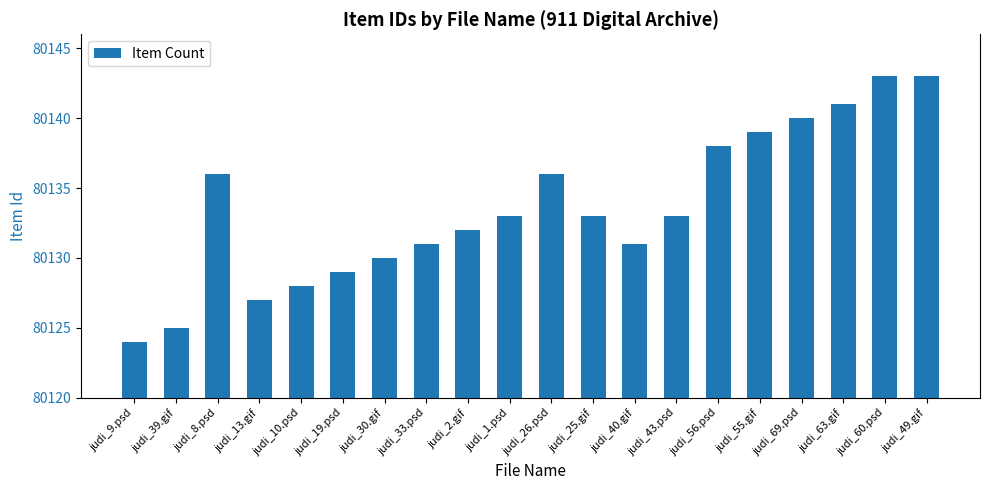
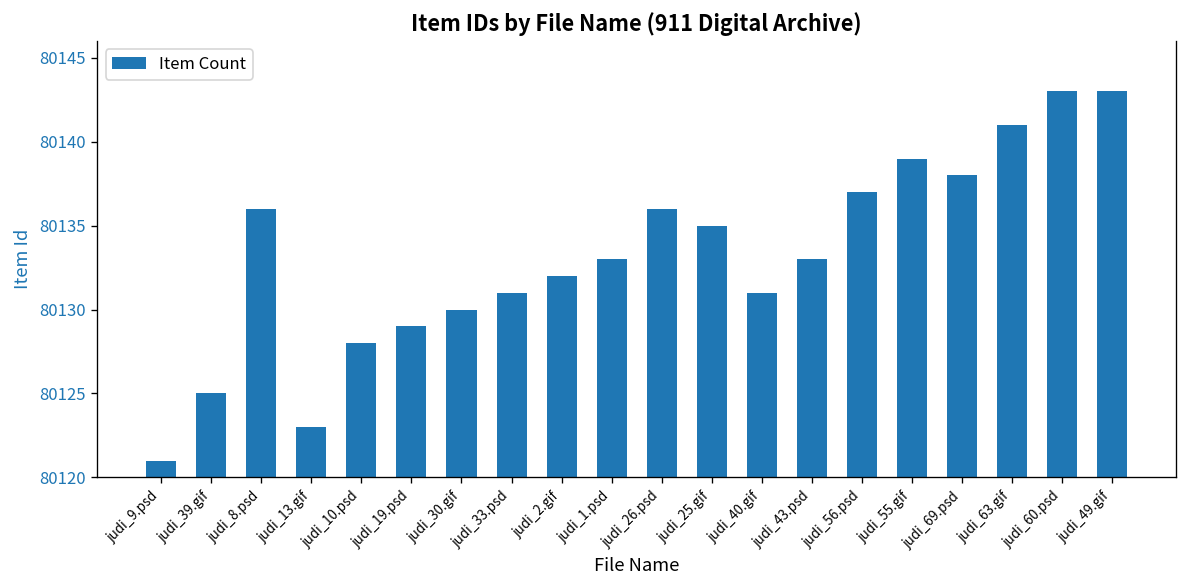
judi_9.psd: 80124 -> 80121
judi_13.gif: 80127 -> 80123
judi_25.gif: 80133 -> 80135
judi_56.psd: 80138 -> 80137
judi_69.psd: 80140 -> 80138
